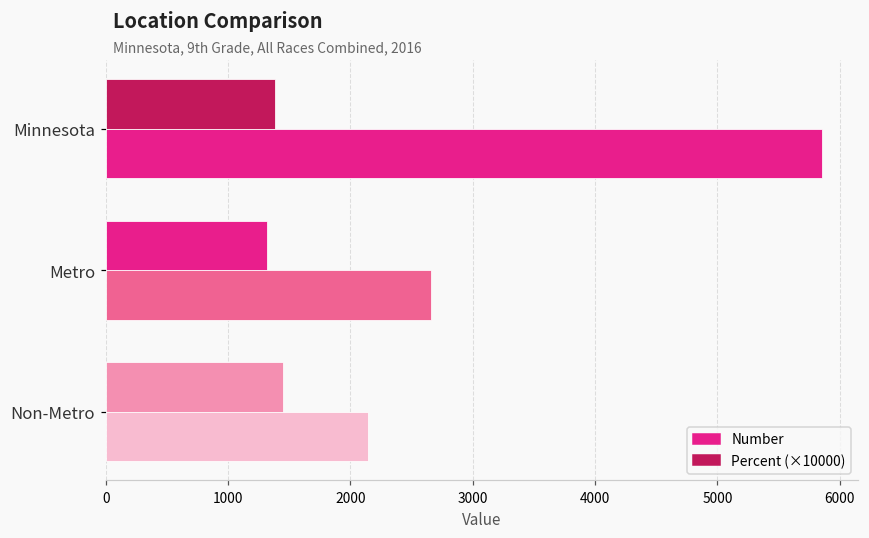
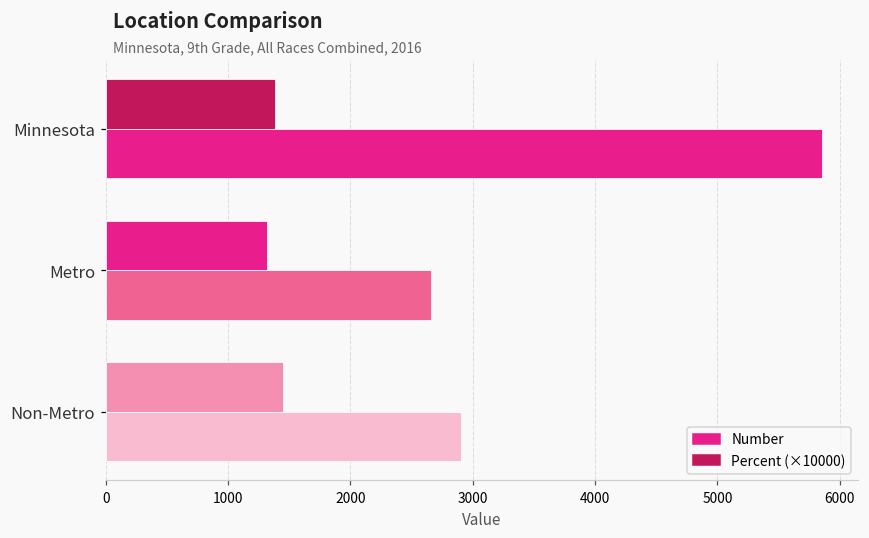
Number, Non-Metro: 2150 -> 2900
